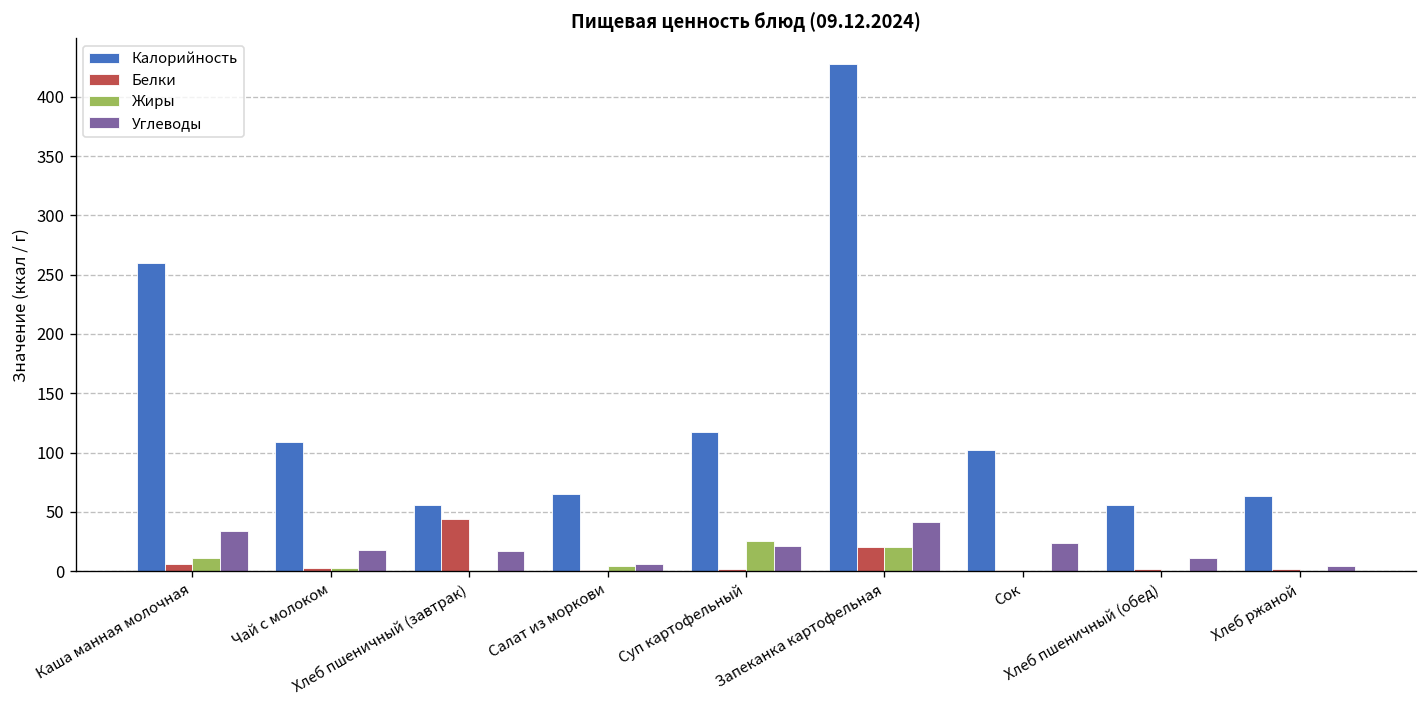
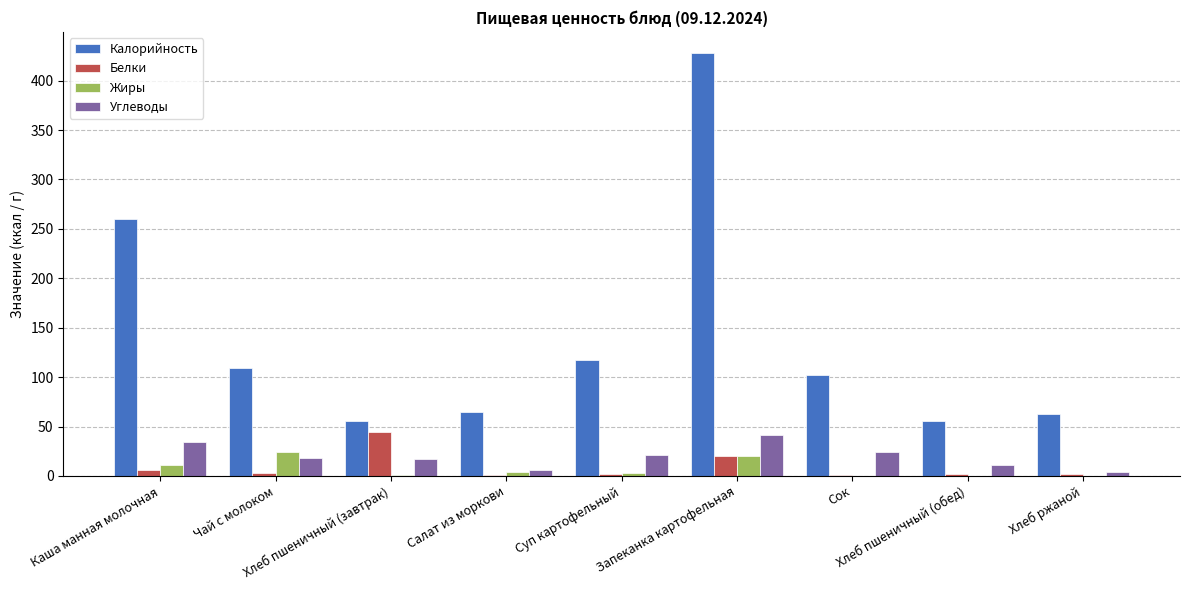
Жиры, Чай с молоком: 0 -> 20
Жиры, Суп картофельный: 30 -> 0
